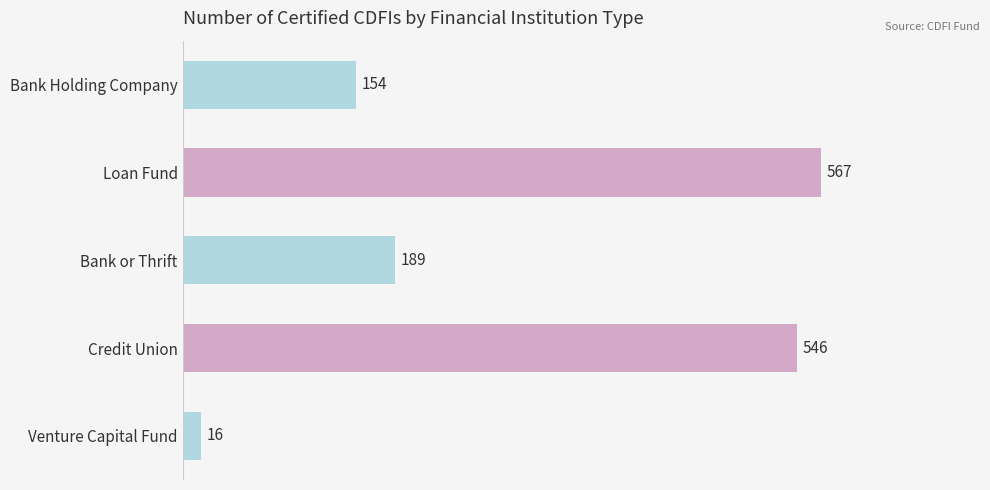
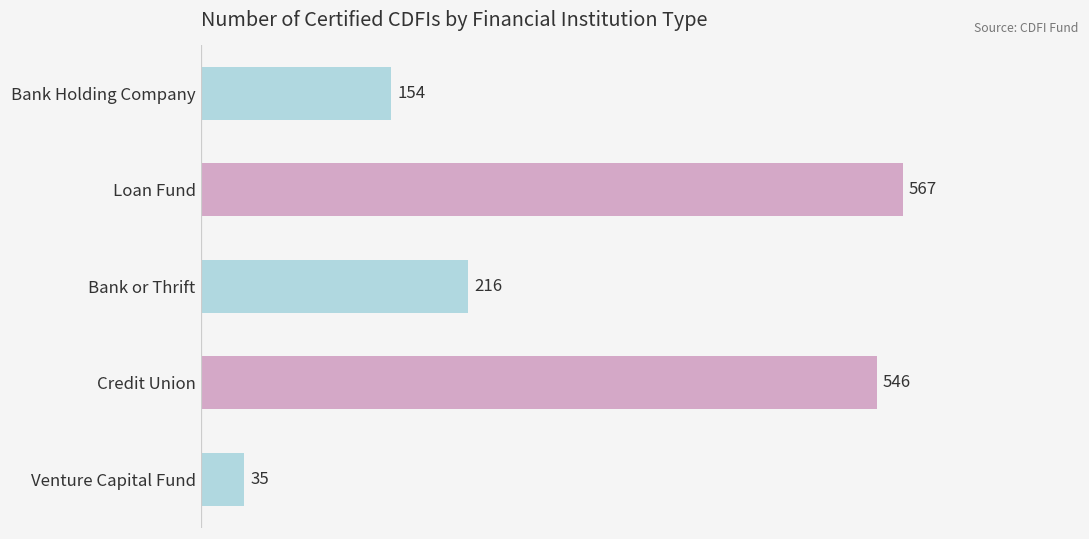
Bank or Thrift: 189 -> 216
Venture Capital Fund: 16 -> 35
